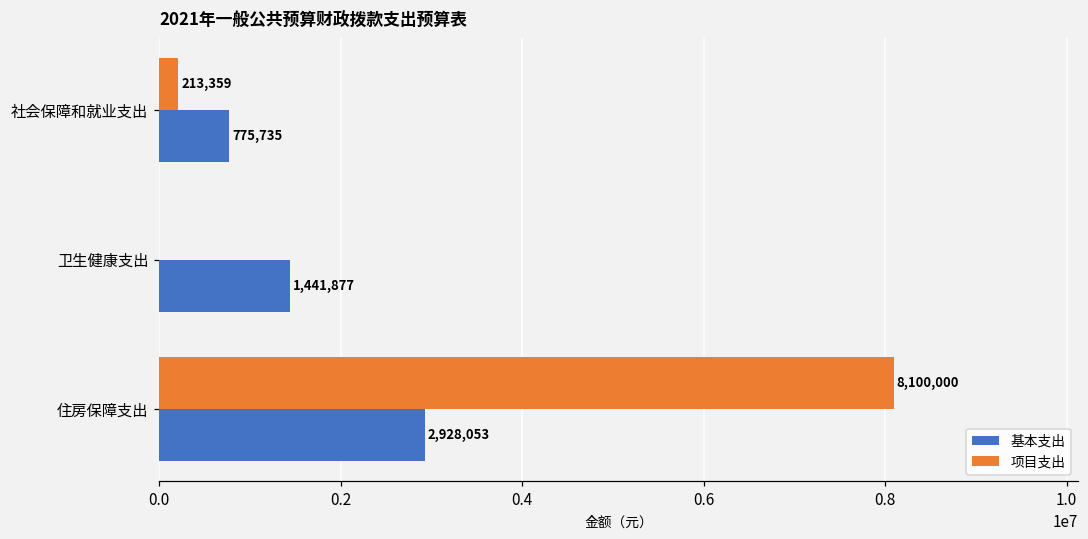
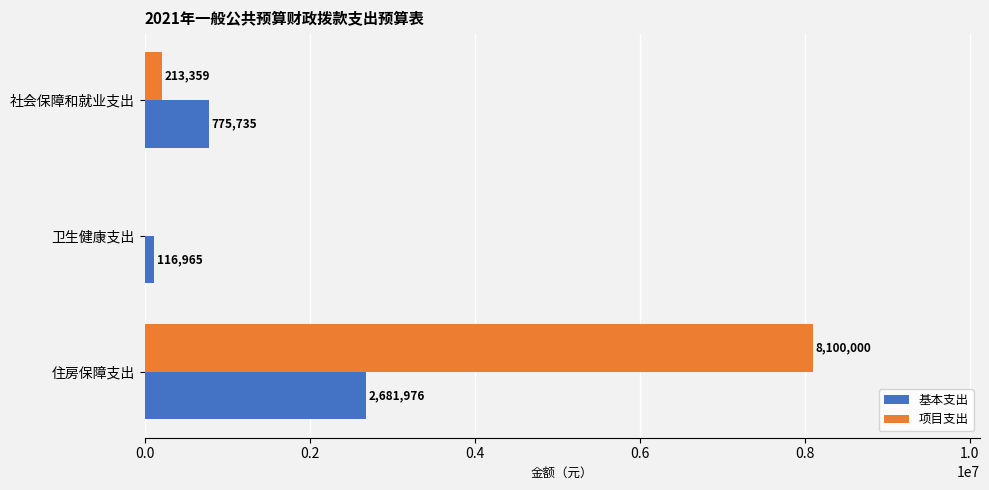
基本支出, 卫生健康支出: 1,441,877 -> 116,965
基本支出, 住房保障支出: 2,928,053 -> 2,681,976
